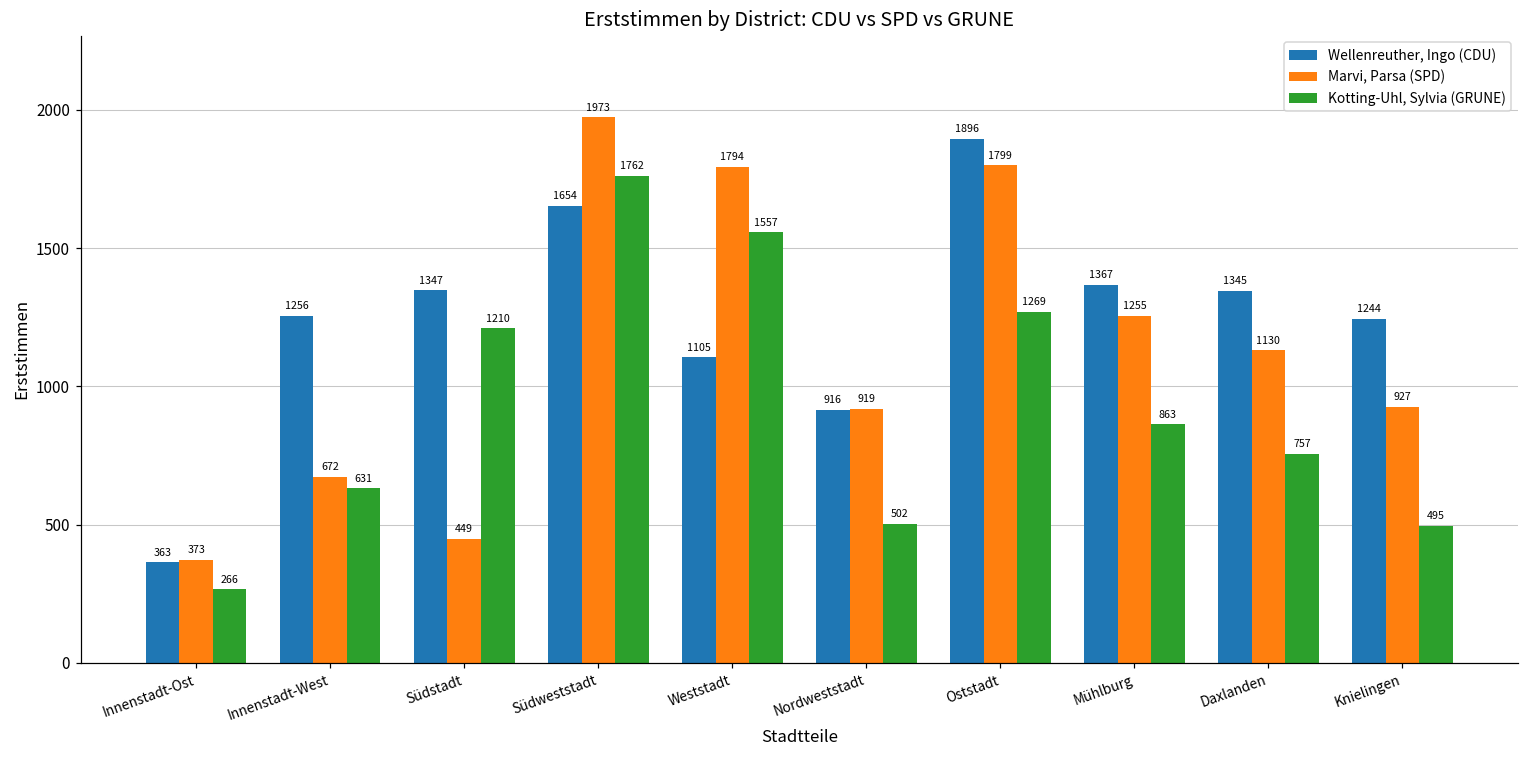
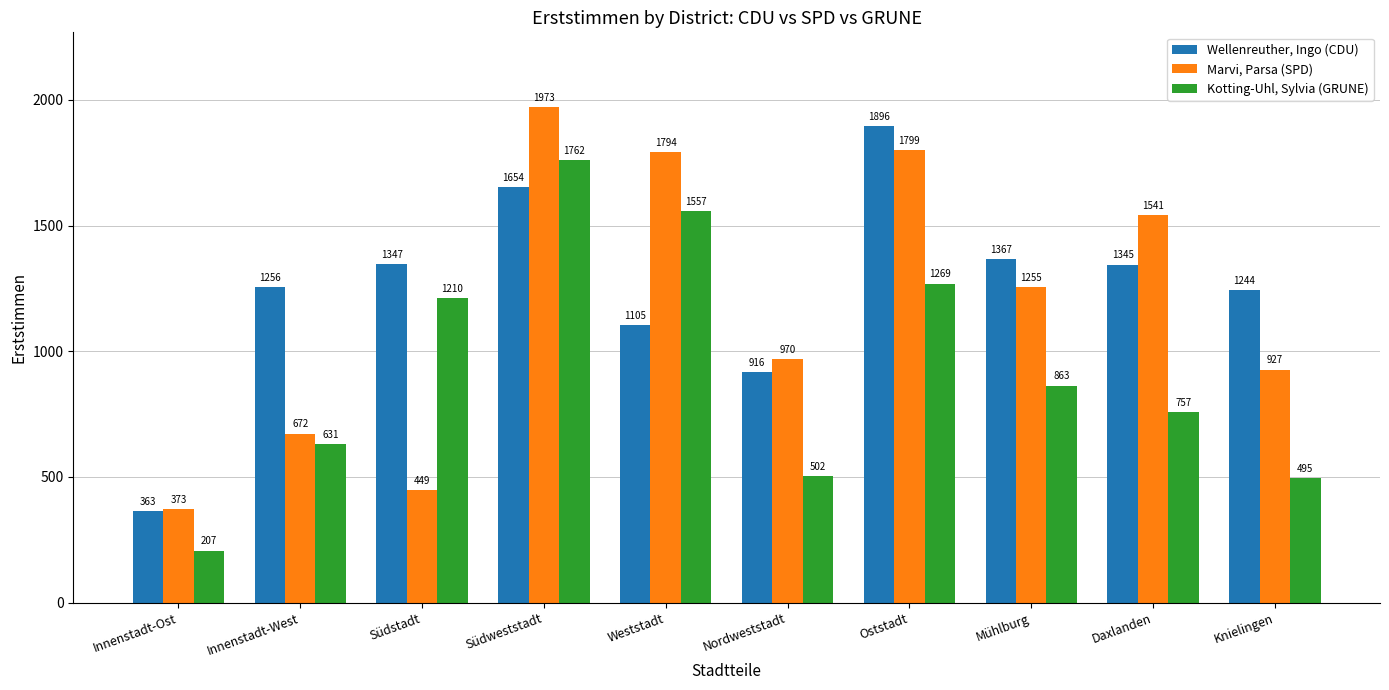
Kotting-Uhl, Sylvia (GRUNE), Innenstadt-Ost: 266 -> 207
Marvi, Parsa (SPD), Nordweststadt: 919 -> 970
Marvi, Parsa (SPD), Daxlanden: 1130 -> 1541
